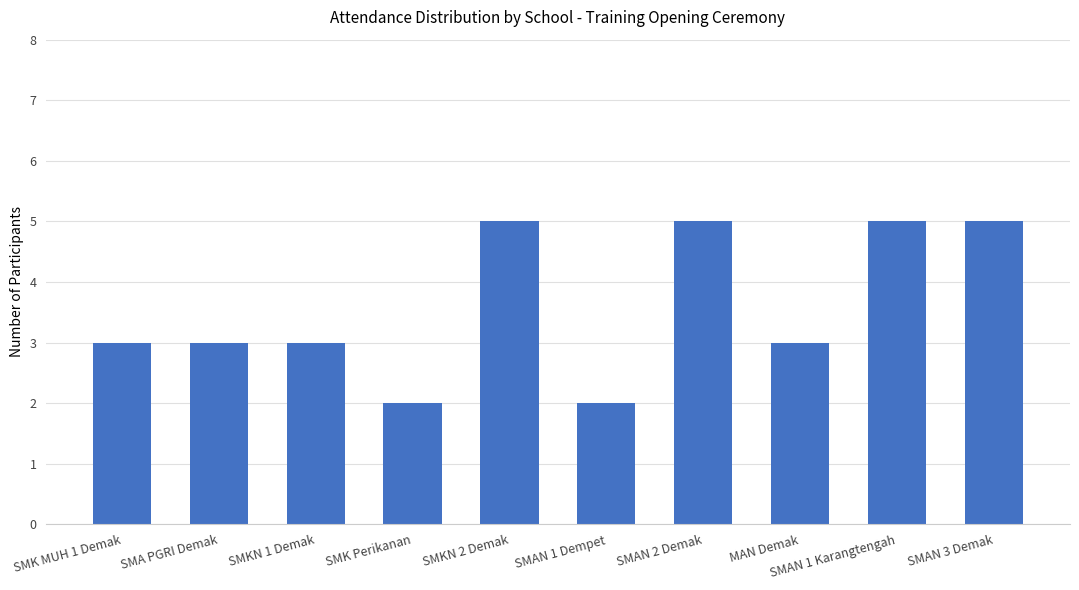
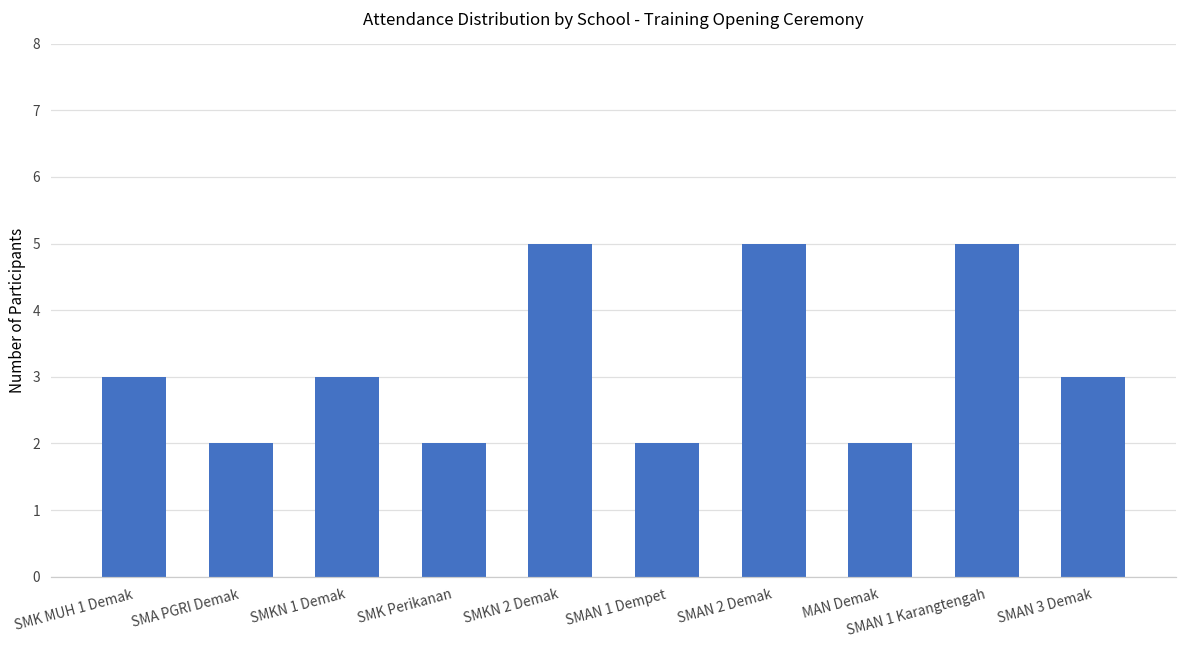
SMA PGRI Demak: 3 -> 2
MAN Demak: 3 -> 2
SMAN 3 Demak: 5 -> 3
